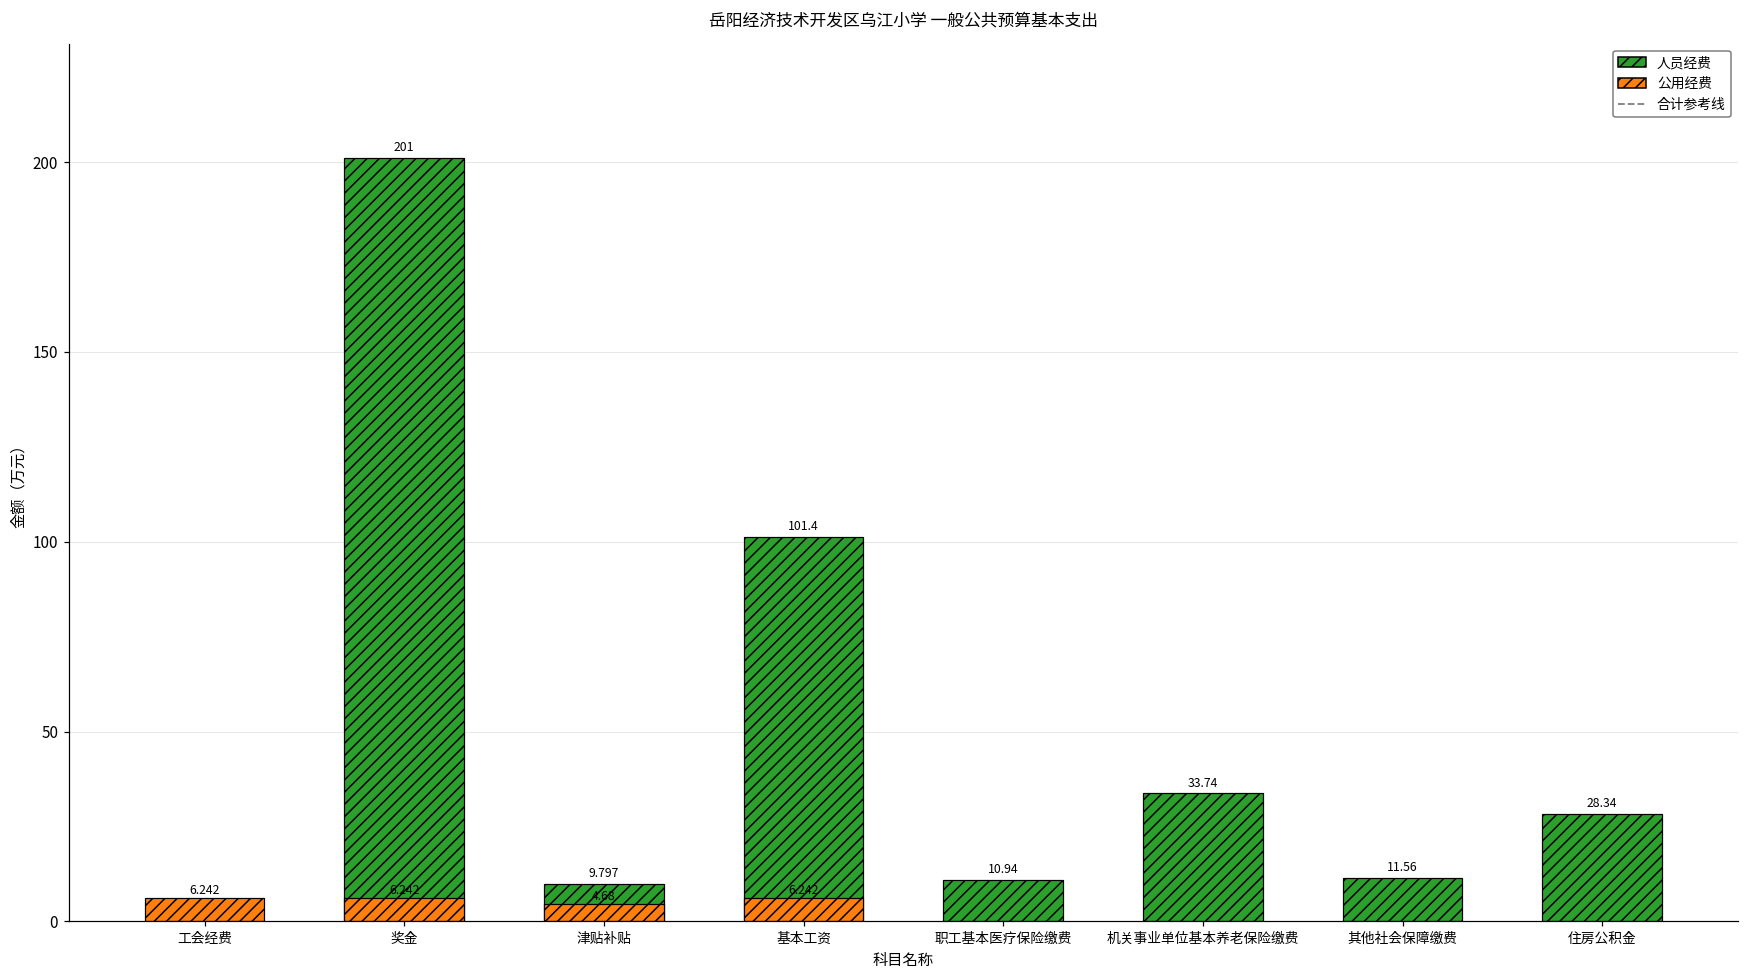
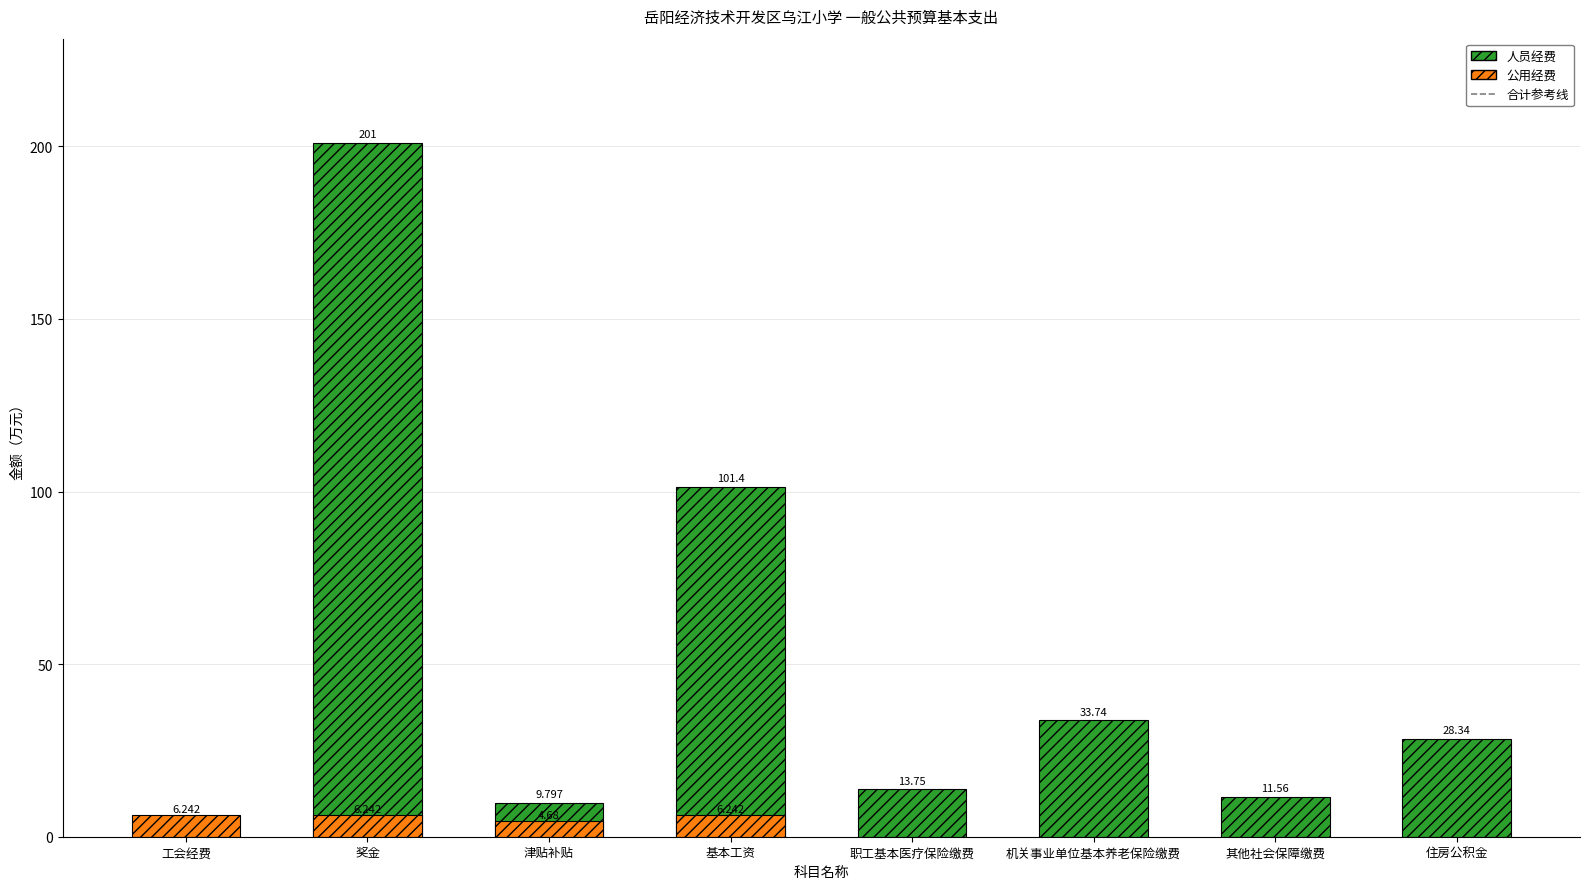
职工基本医疗保险缴费: 10.94 -> 13.75
